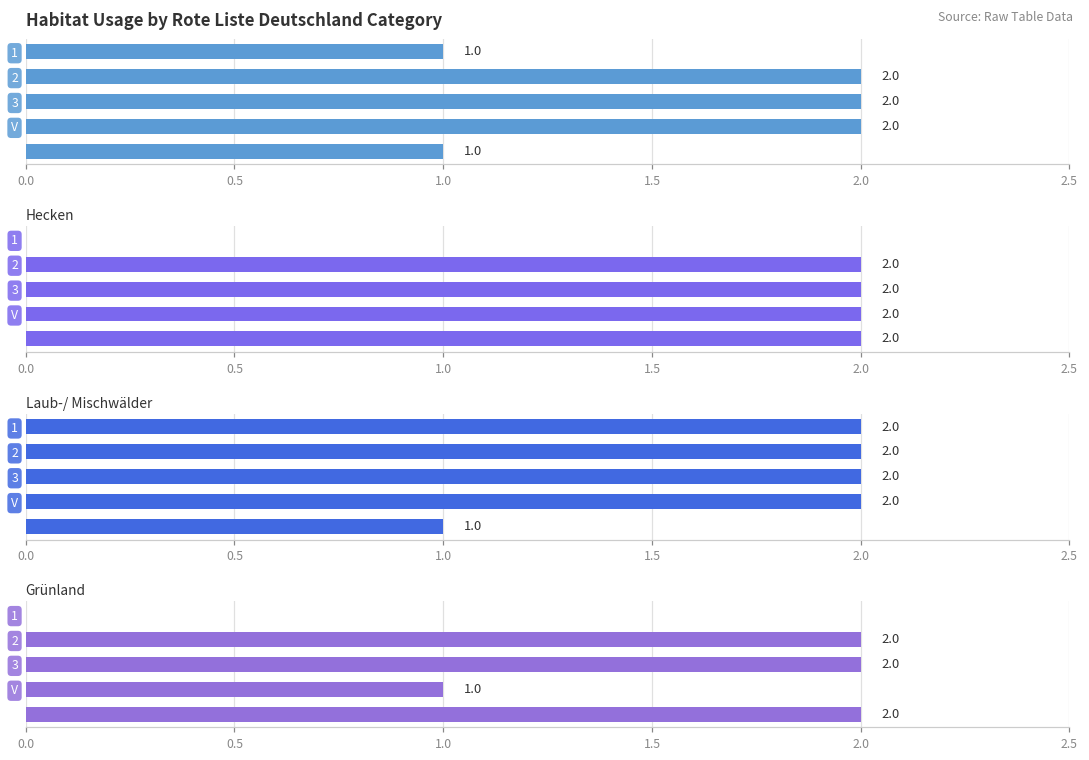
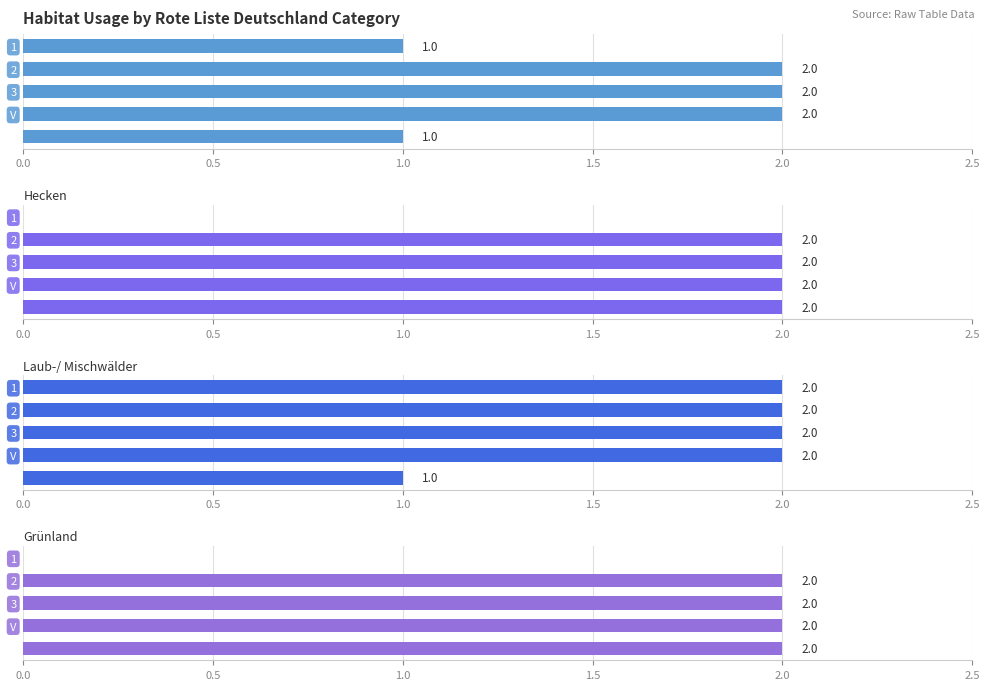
Grünland, V: 1.0 -> 2.0
